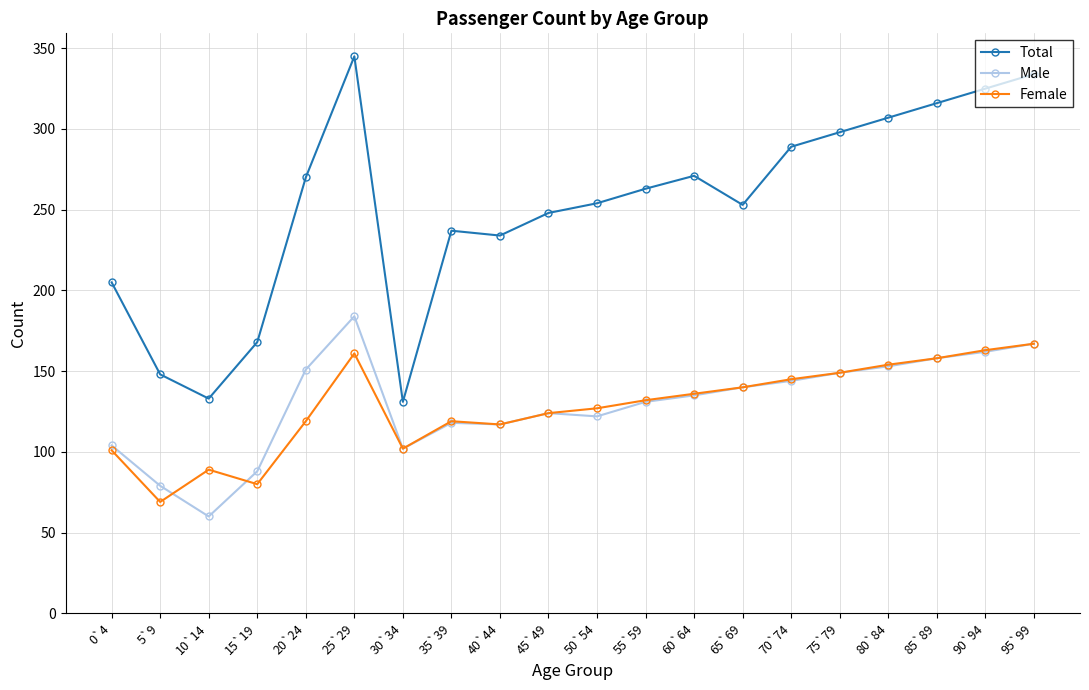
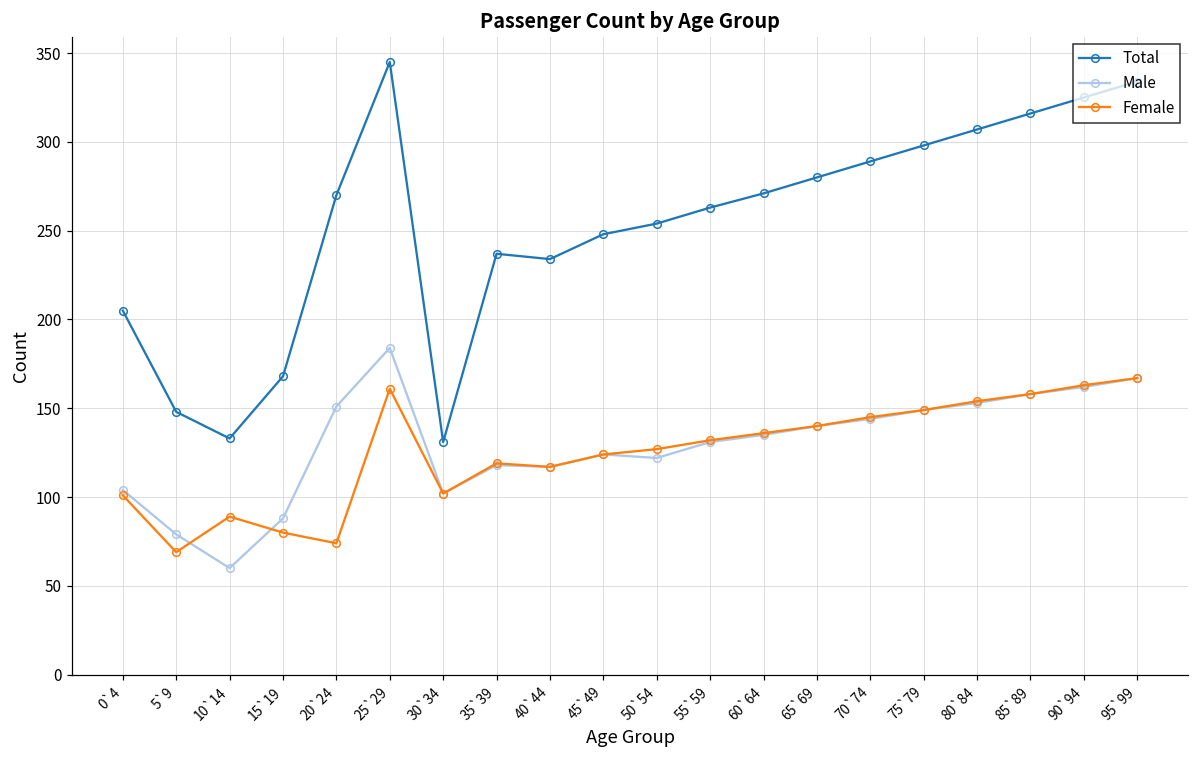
Female, 20`24: 119 -> 74
Total, 65`69: 253 -> 280
